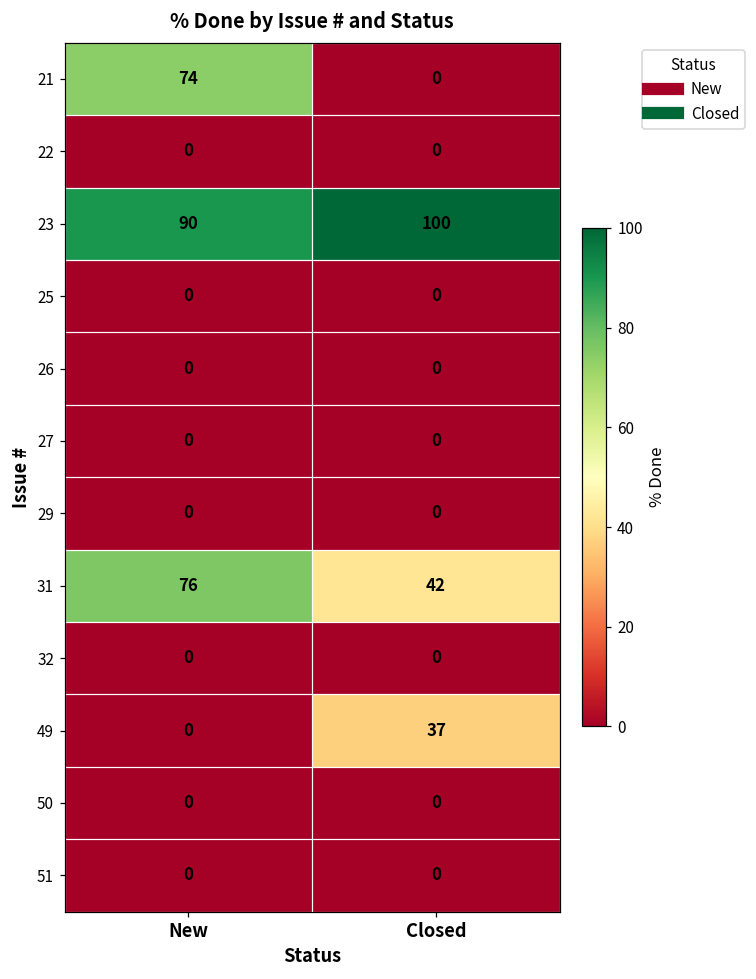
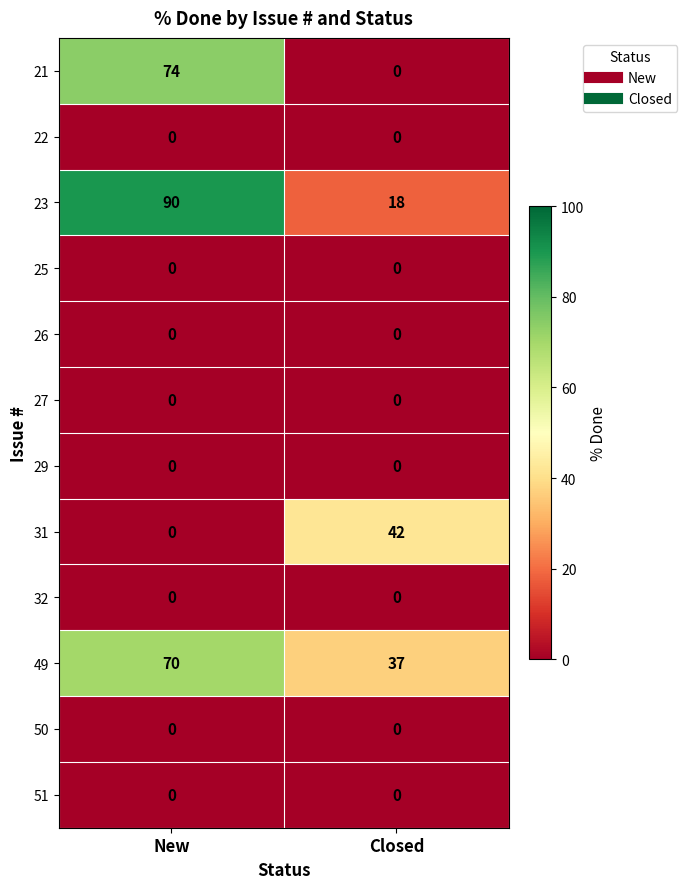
23, Closed: 100 -> 18
31, New: 76 -> 0
49, New: 0 -> 70
